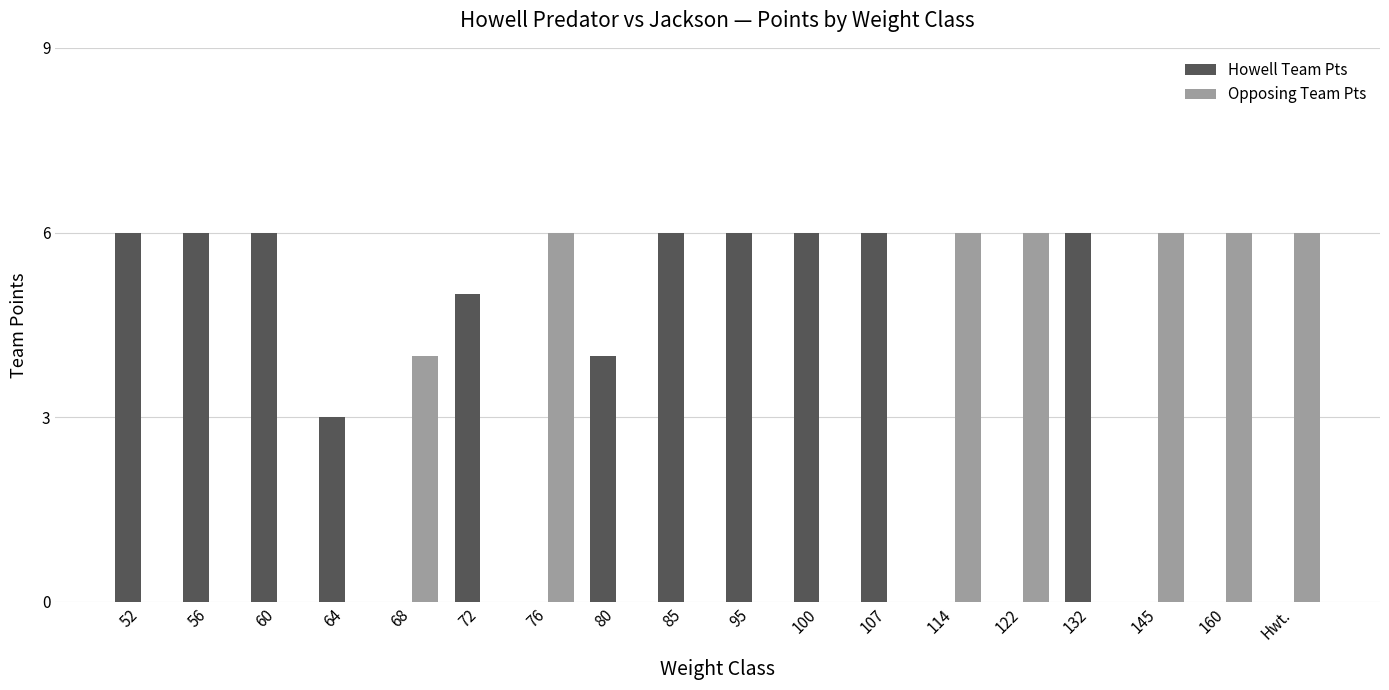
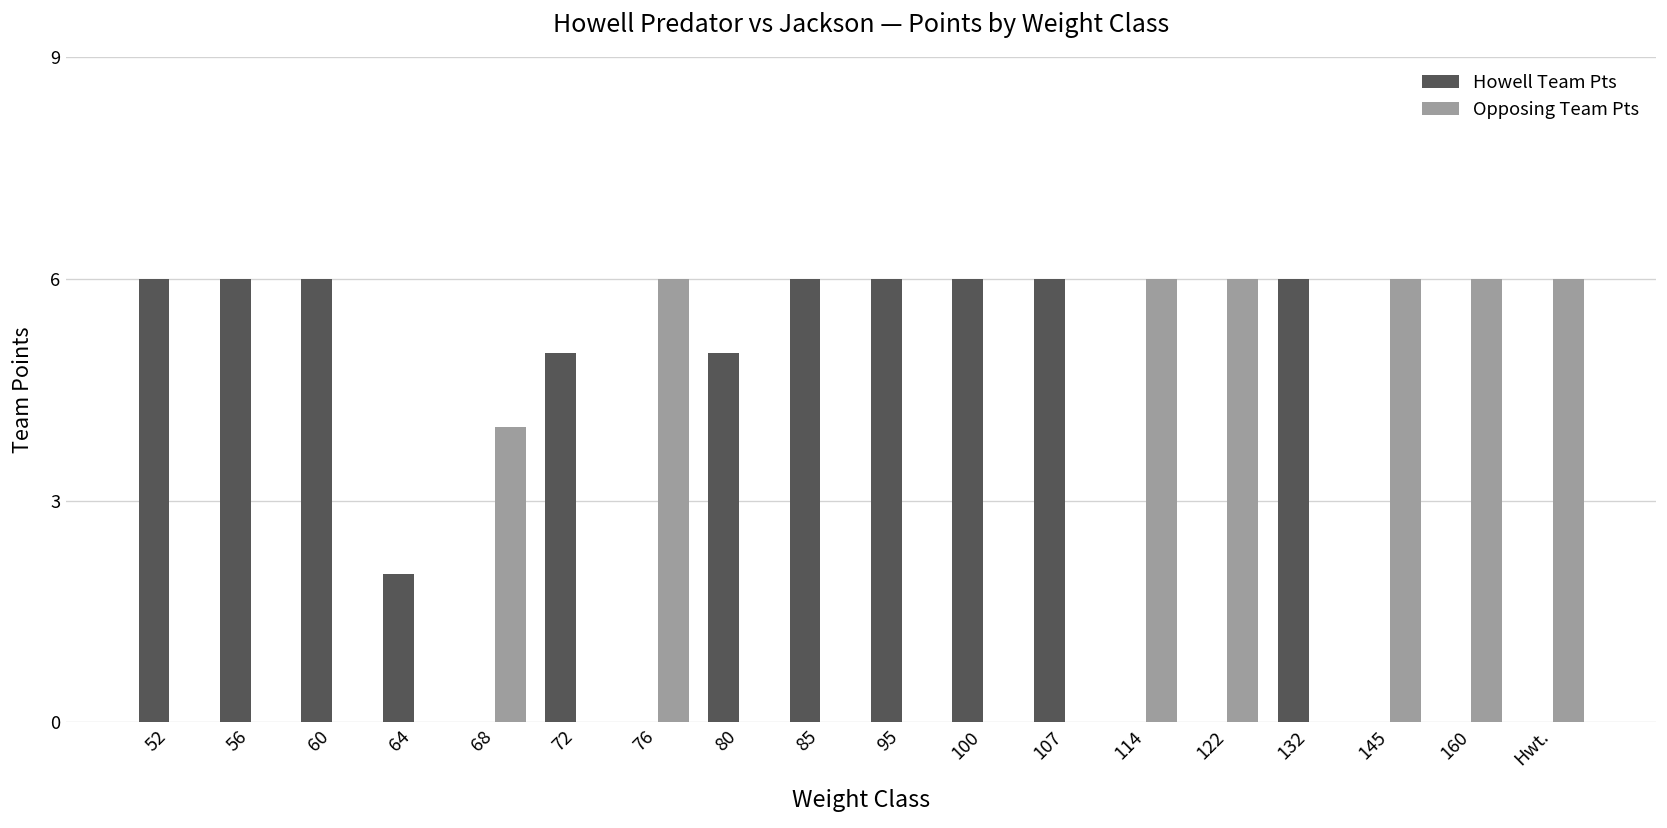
Howell Team Pts, 64: 3 -> 2
Howell Team Pts, 80: 4 -> 5
